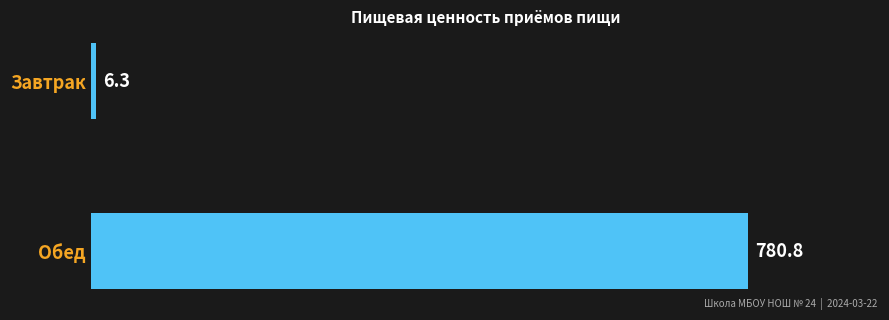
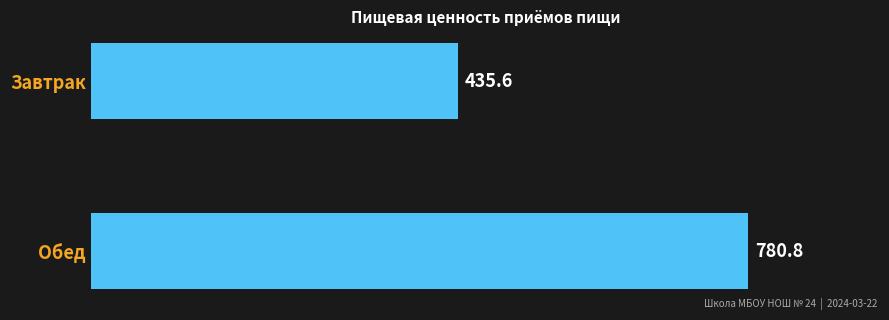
Завтрак: 6.3 -> 435.6
